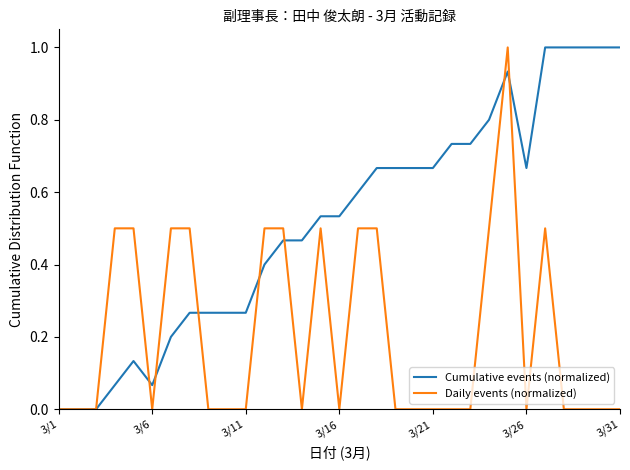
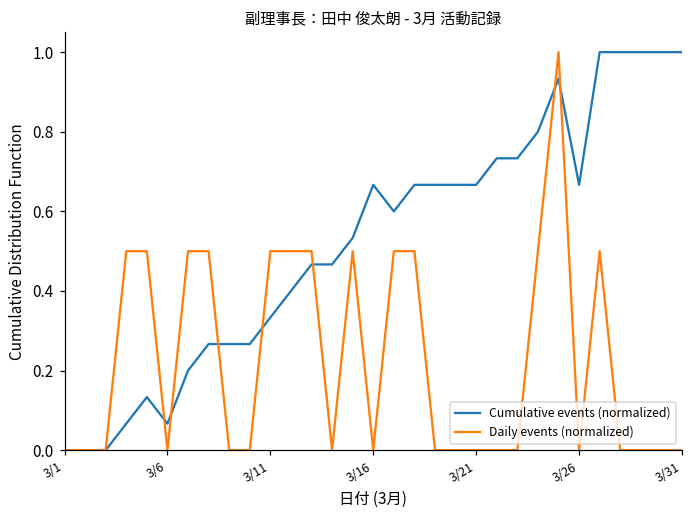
Cumulative events (normalized), 3/11: 0.27 -> 0.33
Daily events (normalized), 3/11: 0.00 -> 0.50
Cumulative events (normalized), 3/16: 0.53 -> 0.67
